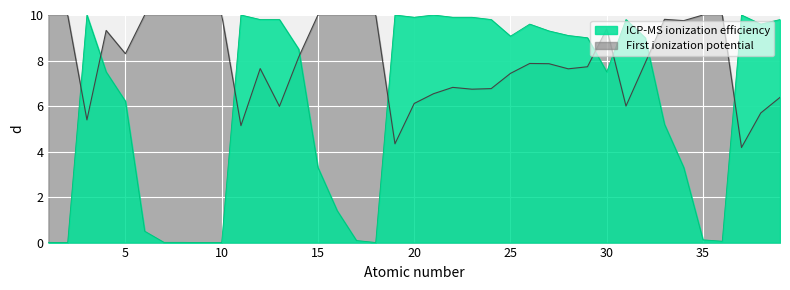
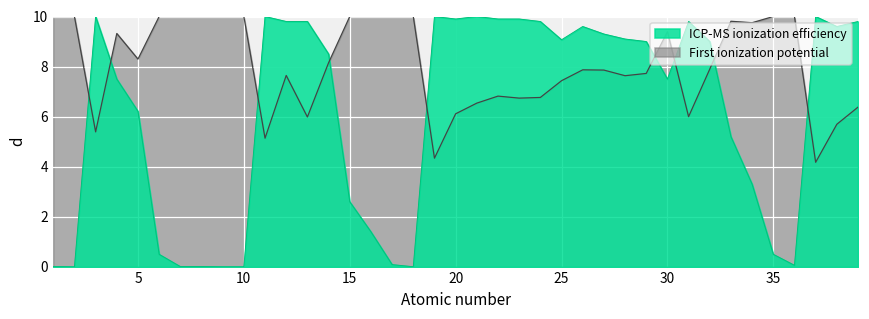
ICP-MS ionization efficiency, 15: 3.3 -> 2.6
ICP-MS ionization efficiency, 35: 0.1 -> 0.5
